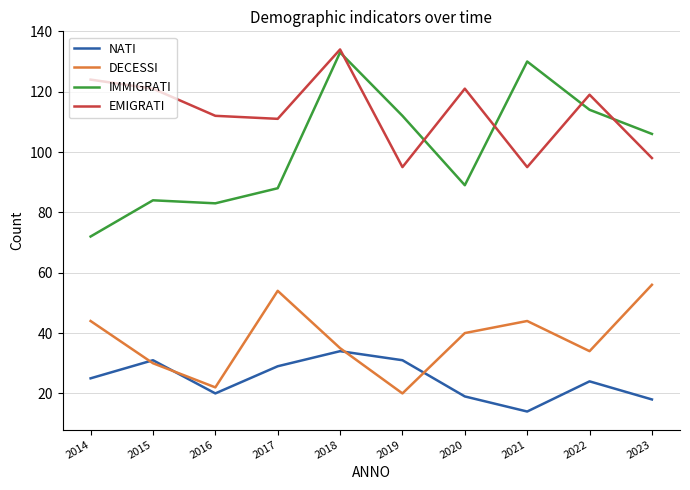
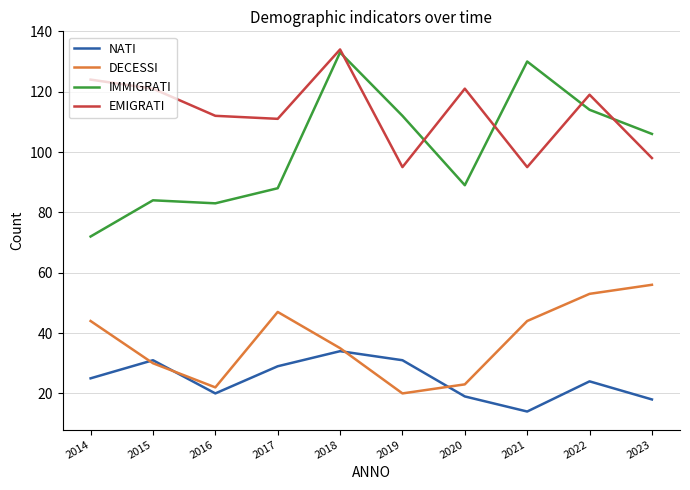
DECESSI, 2017: 54 -> 47
DECESSI, 2020: 40 -> 23
DECESSI, 2022: 34 -> 53
